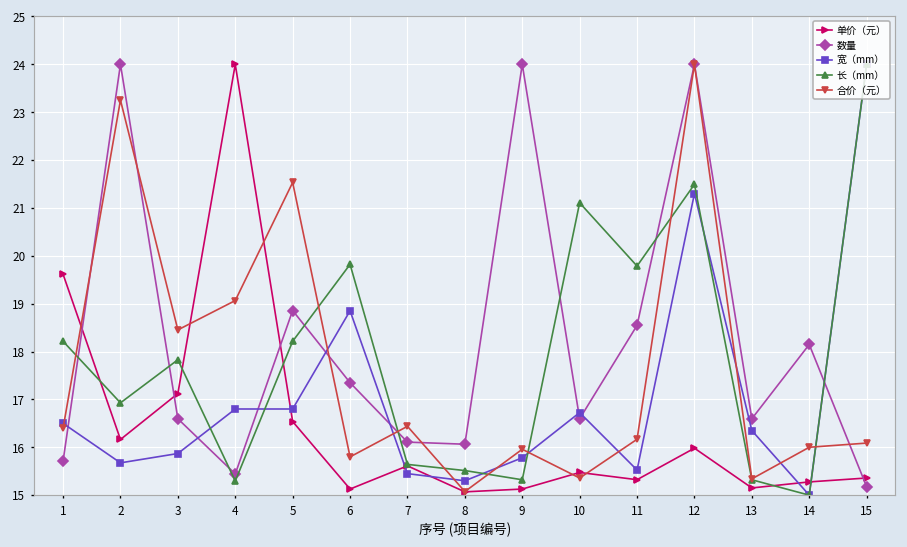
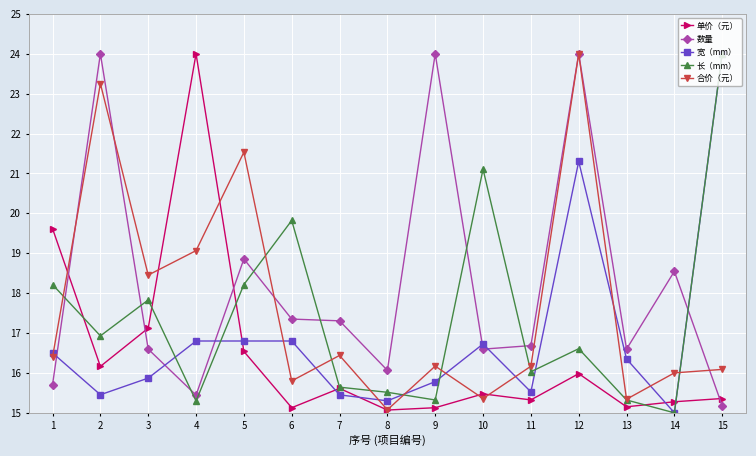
宽（mm）, 2: 15.7 -> 15.5
宽（mm）, 6: 18.9 -> 16.8
数量, 7: 16.1 -> 17.3
合价（元）, 9: 16.0 -> 16.2
数量, 11: 18.5 -> 16.7
长（mm）, 11: 19.8 -> 16.0
长（mm）, 12: 21.5 -> 16.6
数量, 14: 18.1 -> 18.5
